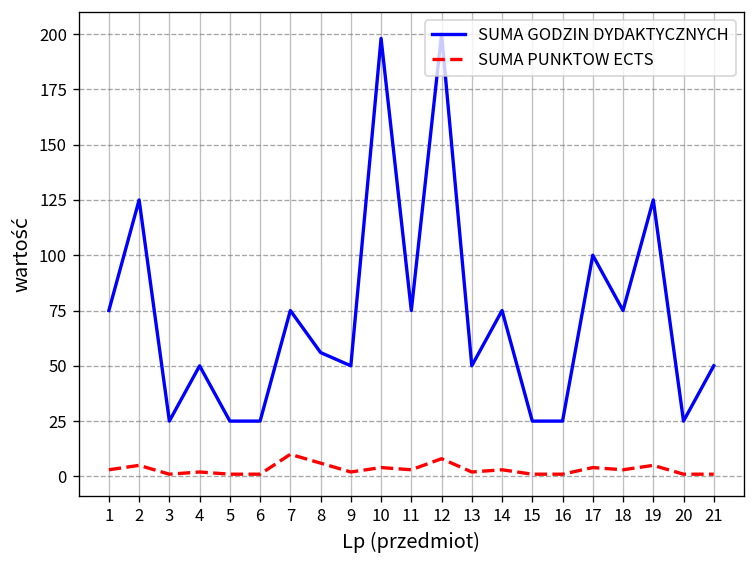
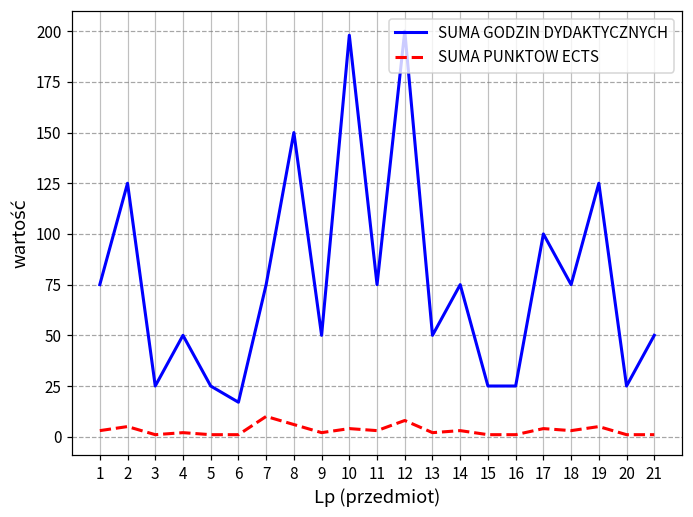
SUMA GODZIN DYDAKTYCZNYCH, 6: 25 -> 17
SUMA GODZIN DYDAKTYCZNYCH, 8: 56 -> 150
